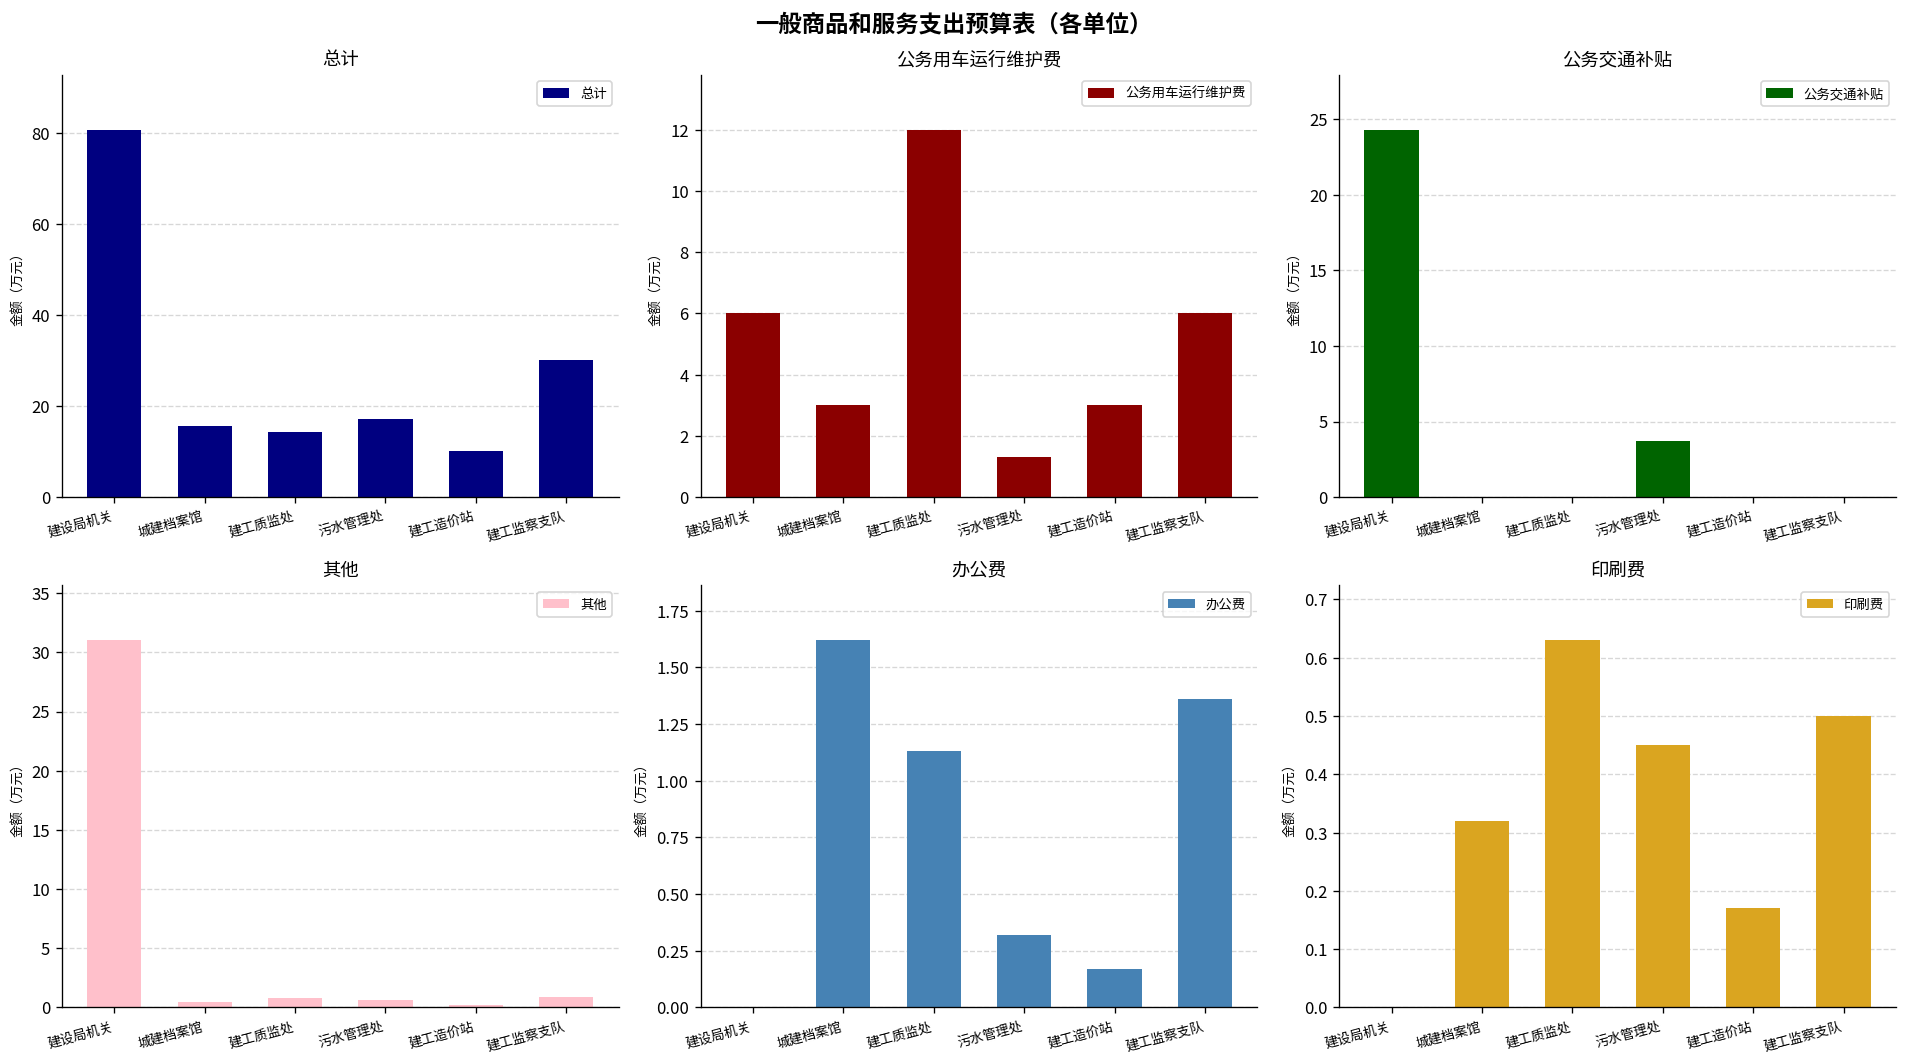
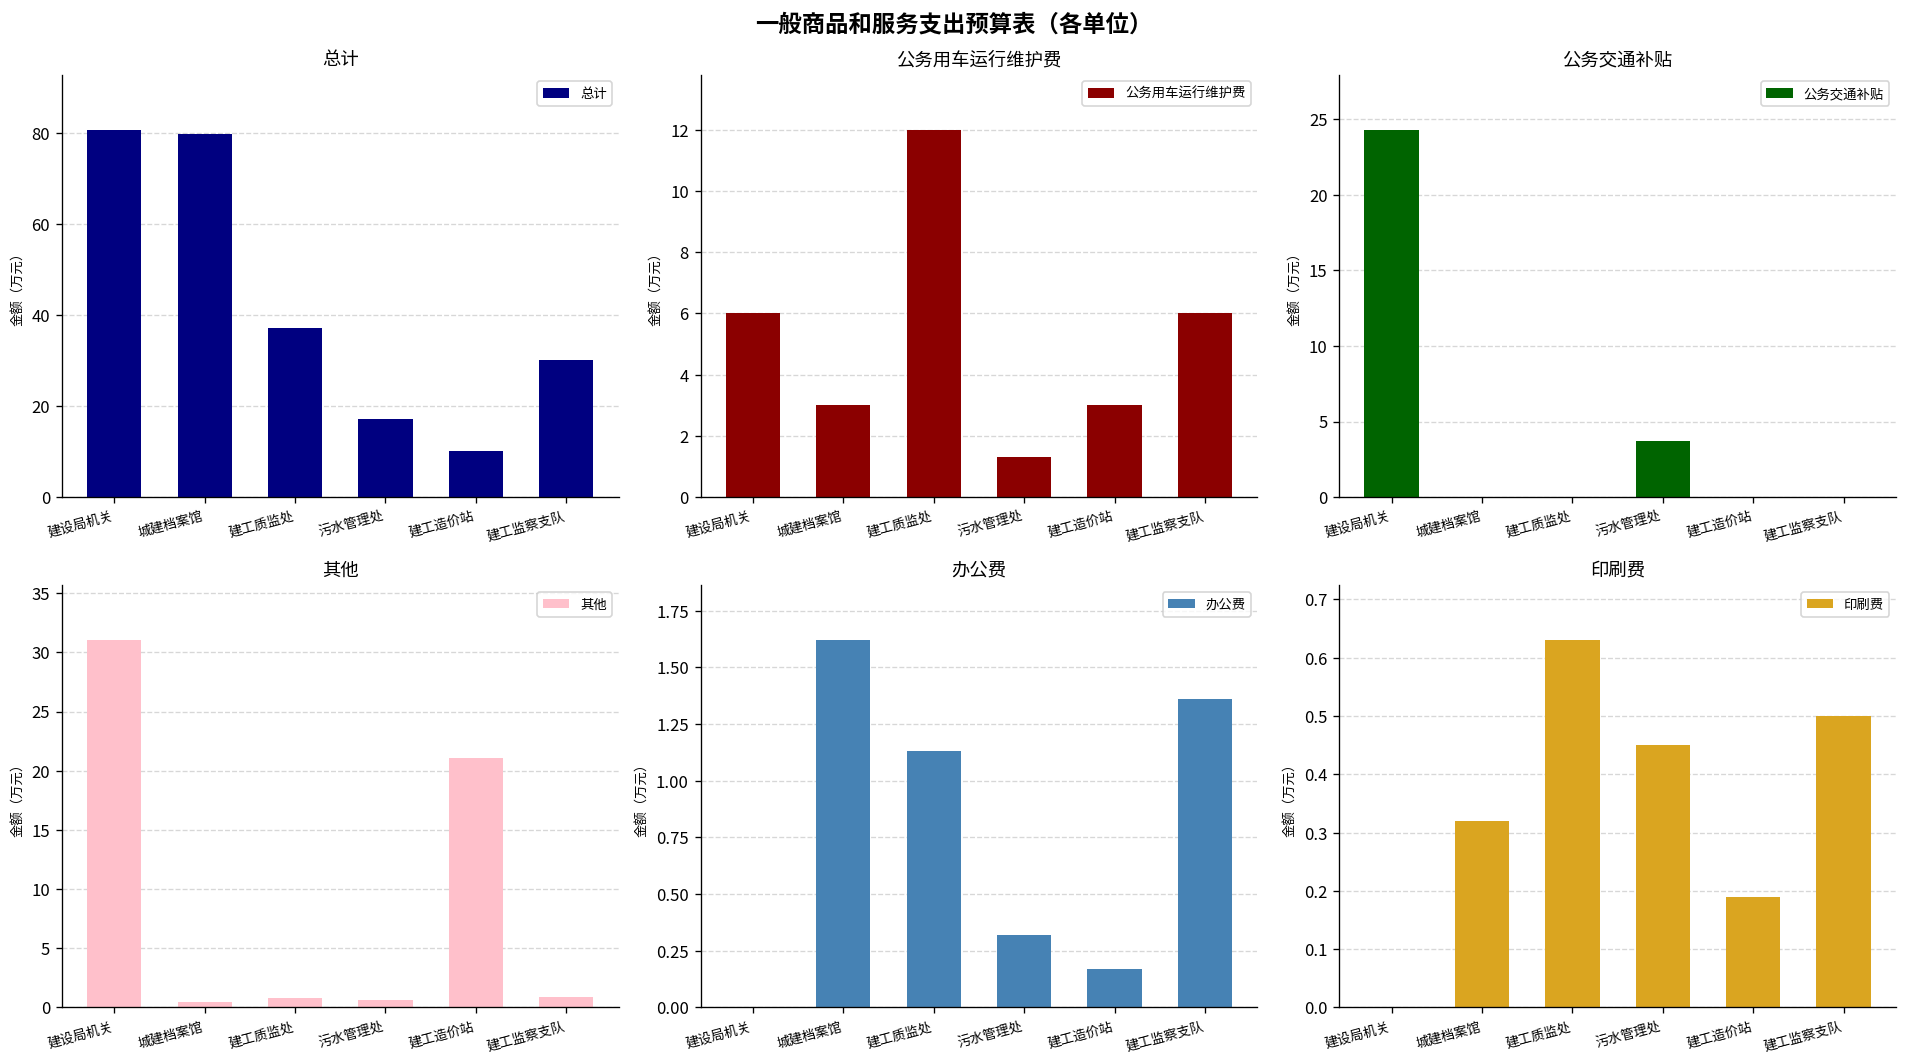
总计, 城建档案馆: 16 -> 80
总计, 建工质监处: 14 -> 37
其他, 建工造价站: 0 -> 21
印刷费, 建工造价站: 0.17 -> 0.19
